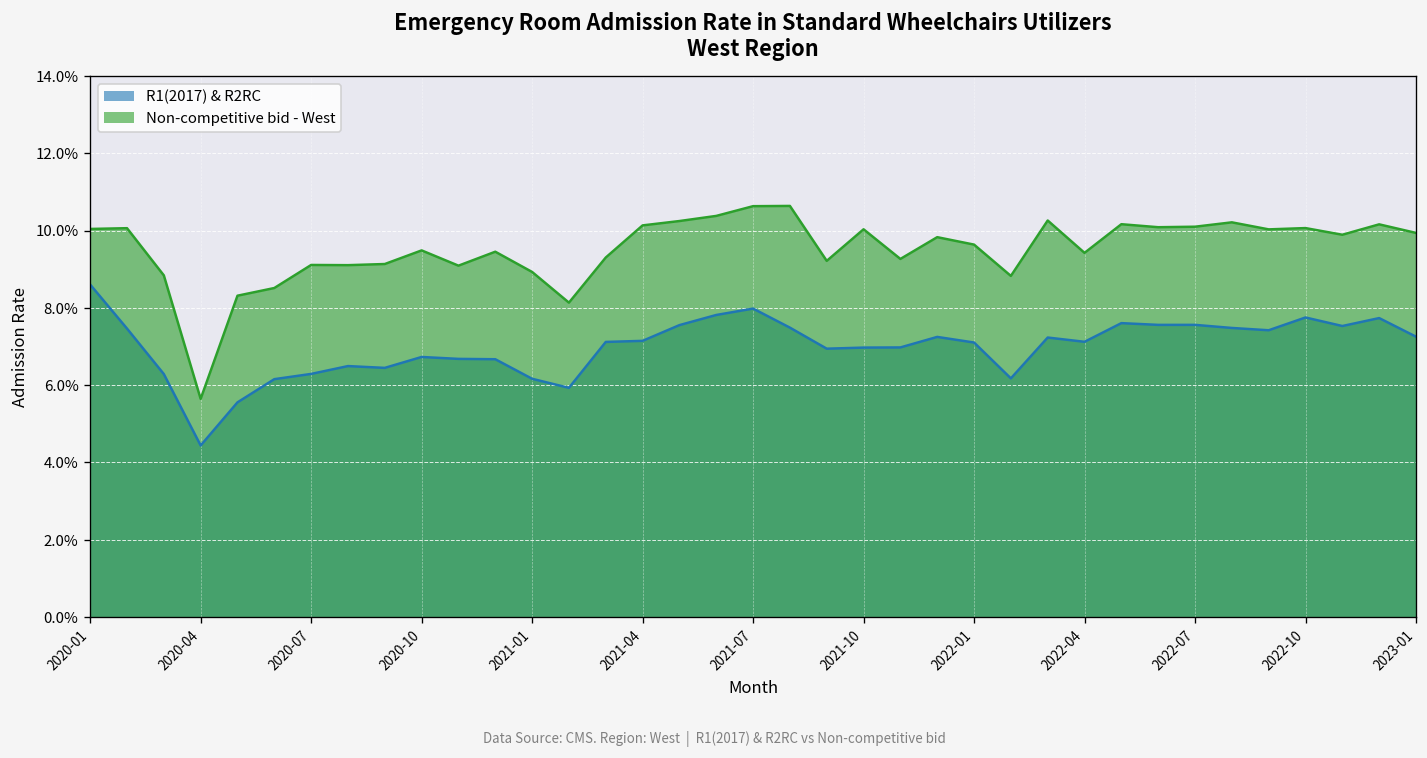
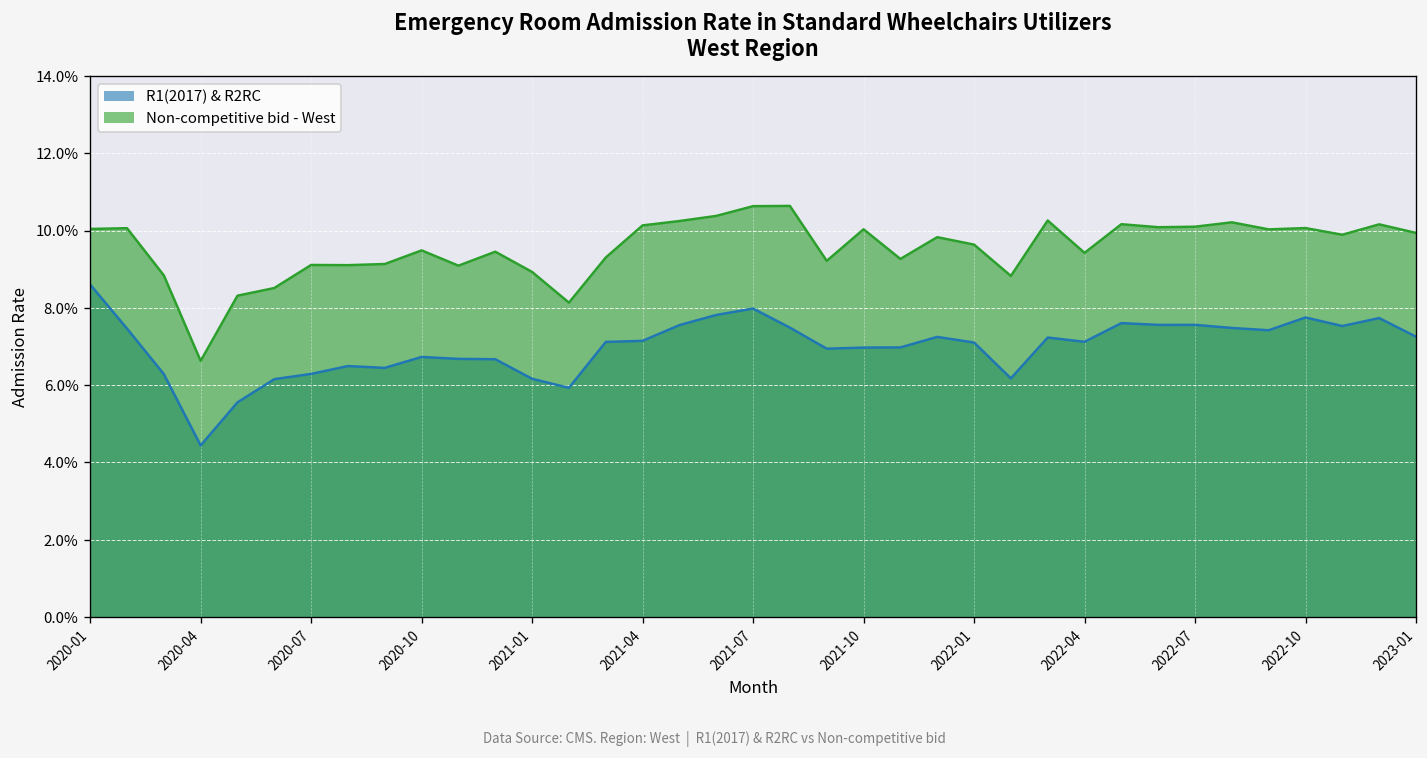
Non-competitive bid - West, 2020-04: 5.6% -> 6.6%
